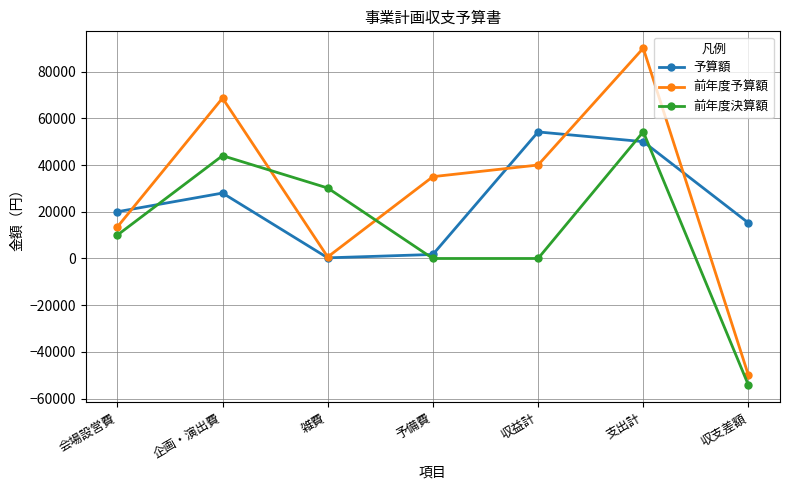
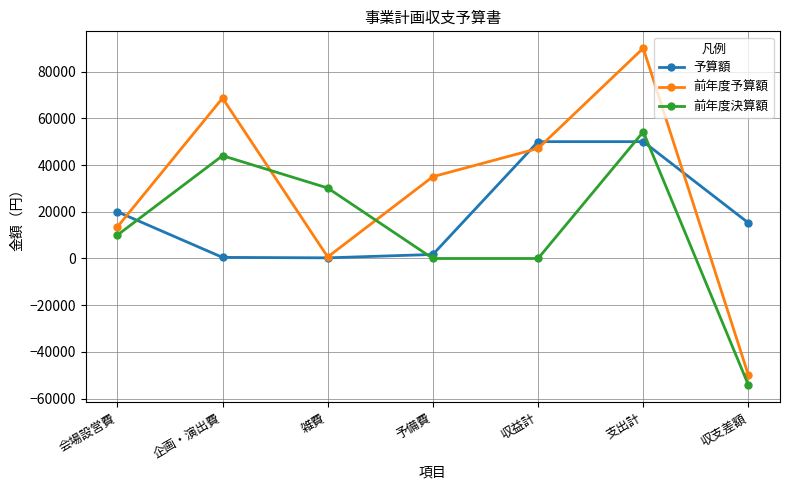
予算額, 企画・演出費: 28000 -> 0
予算額, 収益計: 54000 -> 50000
前年度予算額, 収益計: 40000 -> 47000
